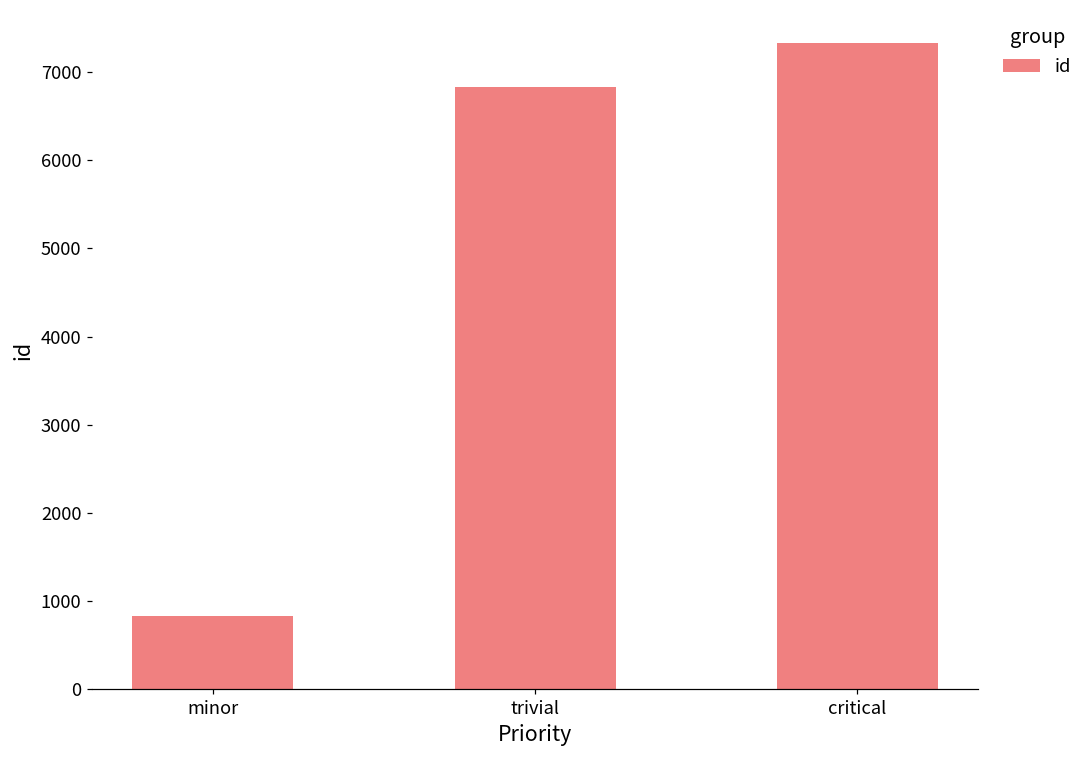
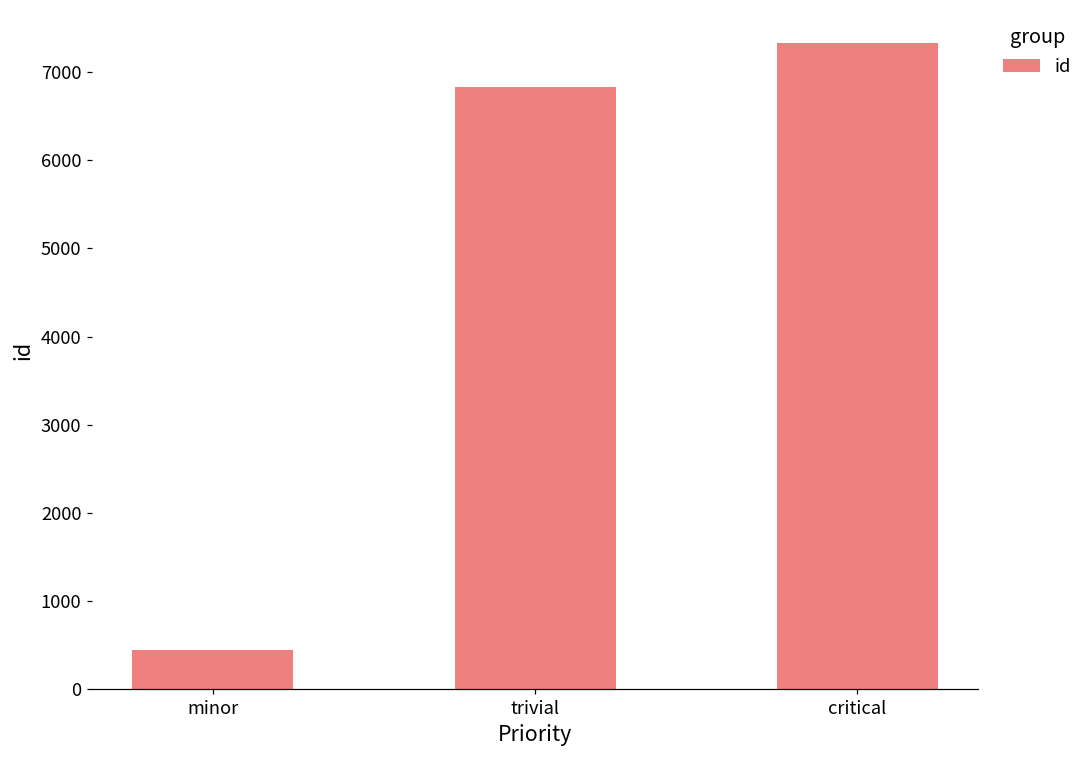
minor: 800 -> 400
